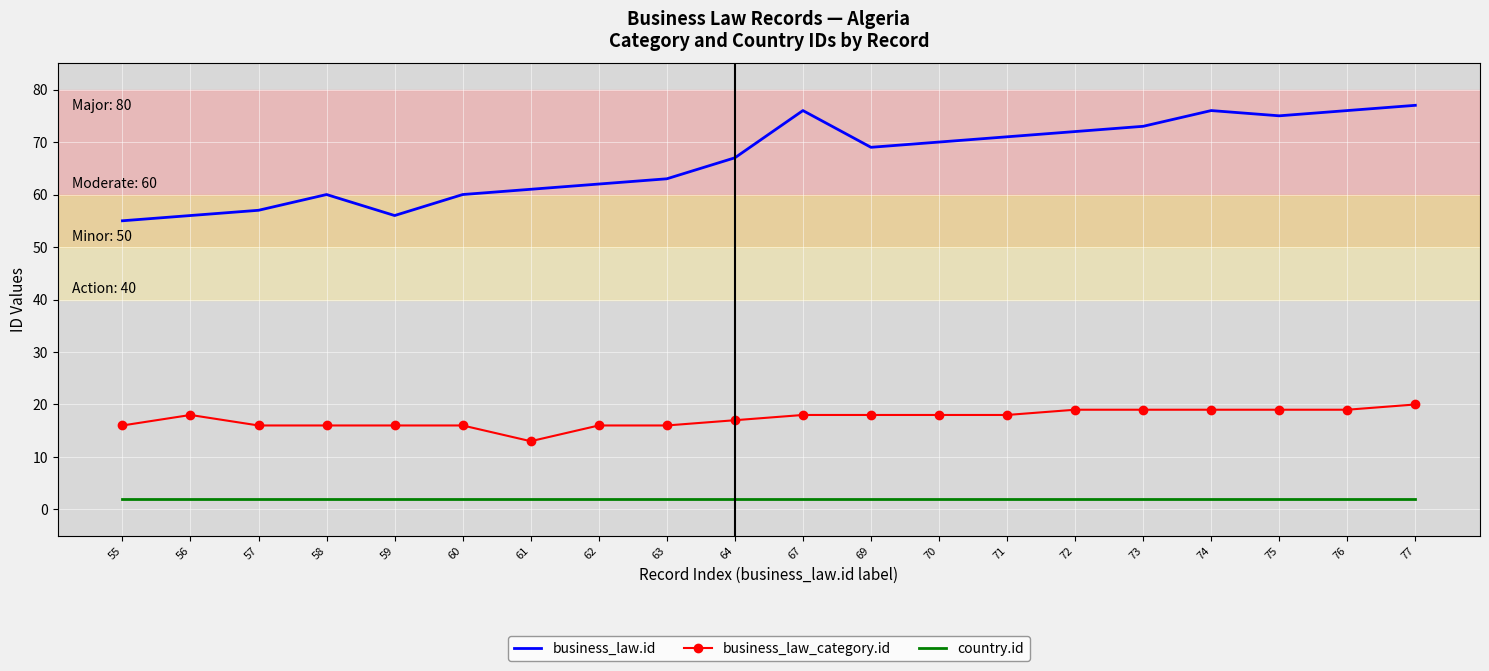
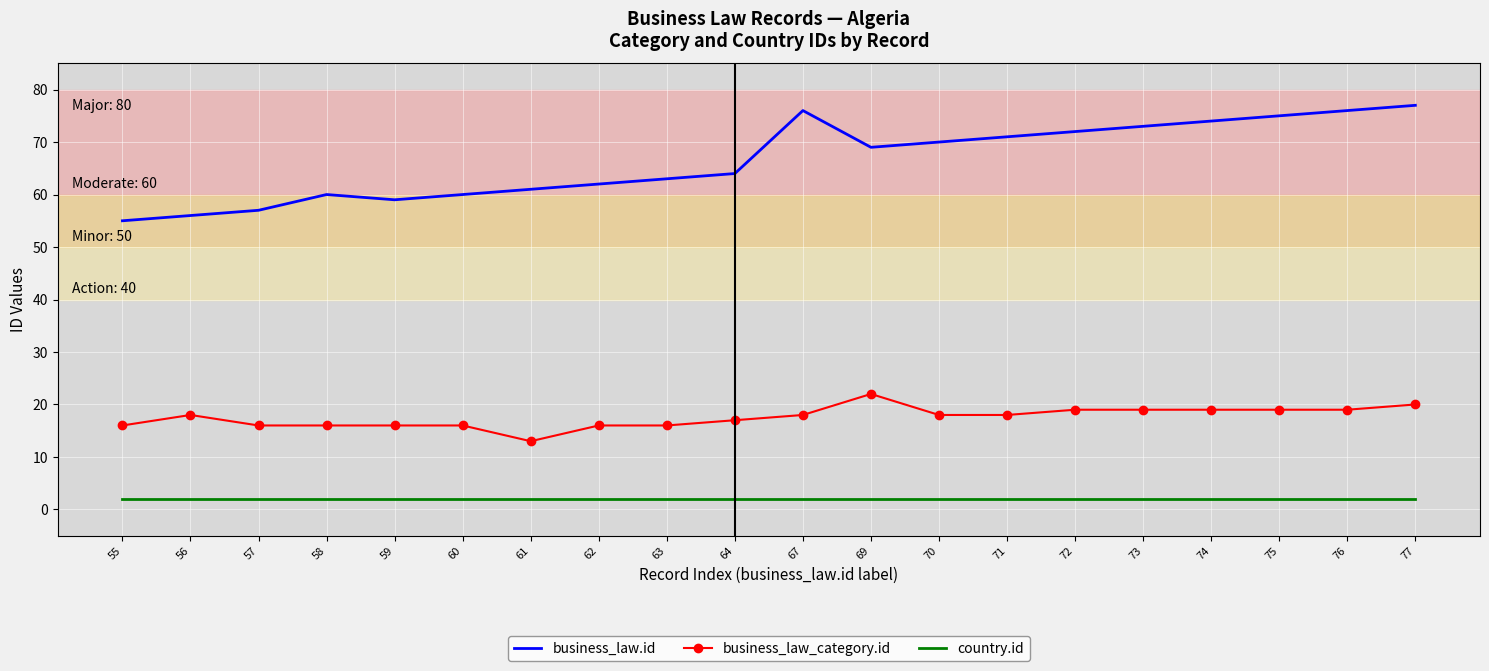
business_law.id, 59: 56 -> 59
business_law.id, 64: 67 -> 64
business_law_category.id, 69: 18 -> 22
business_law.id, 74: 76 -> 74
